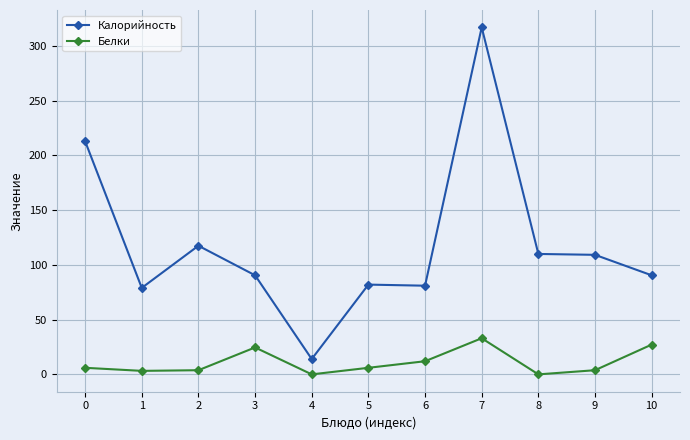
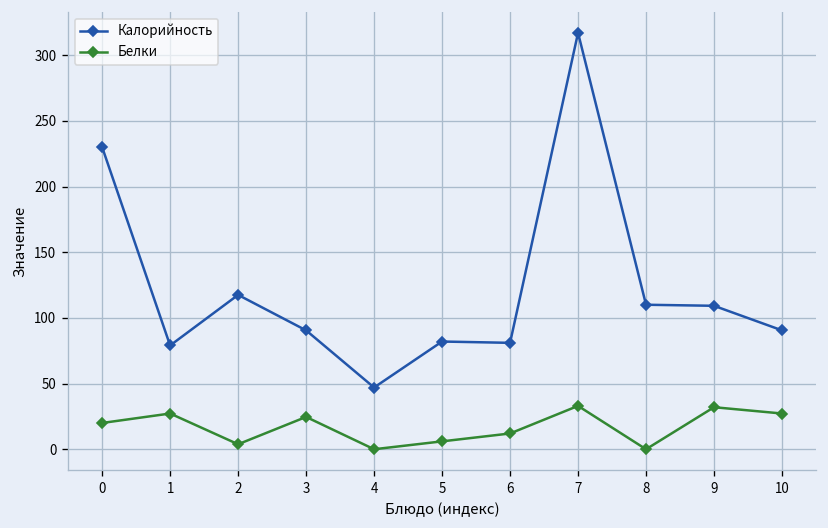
Калорийность, 0: 213 -> 230
Белки, 0: 6 -> 20
Белки, 1: 3 -> 27
Калорийность, 4: 14 -> 47
Белки, 9: 4 -> 32
